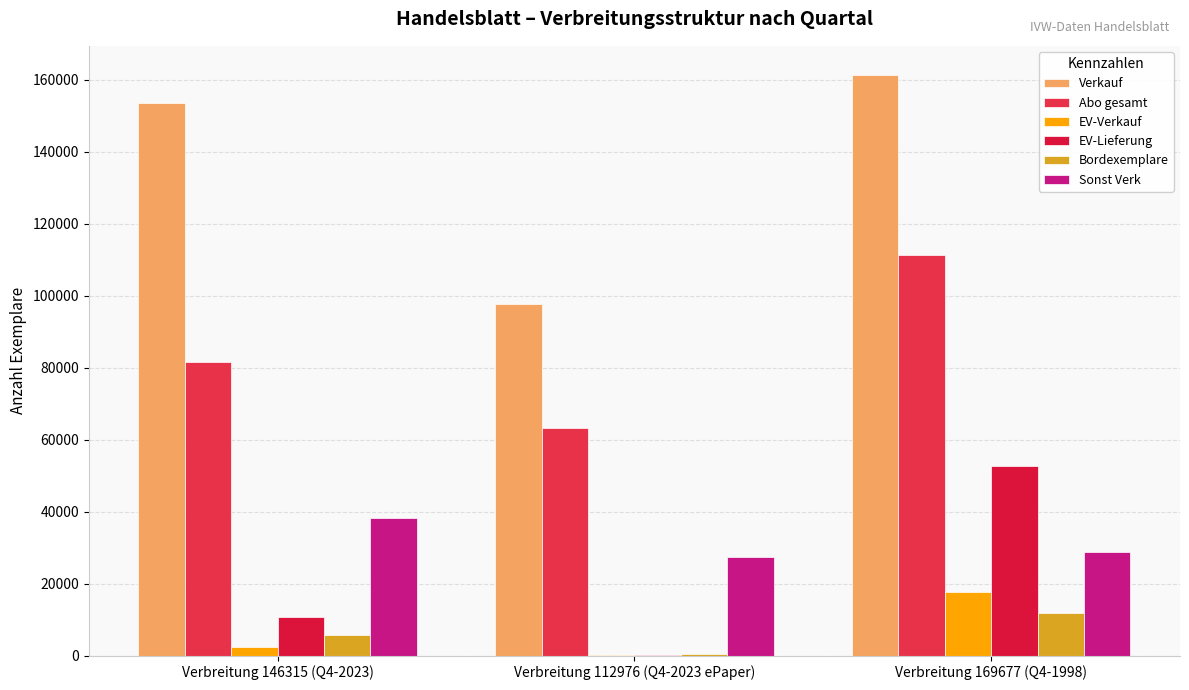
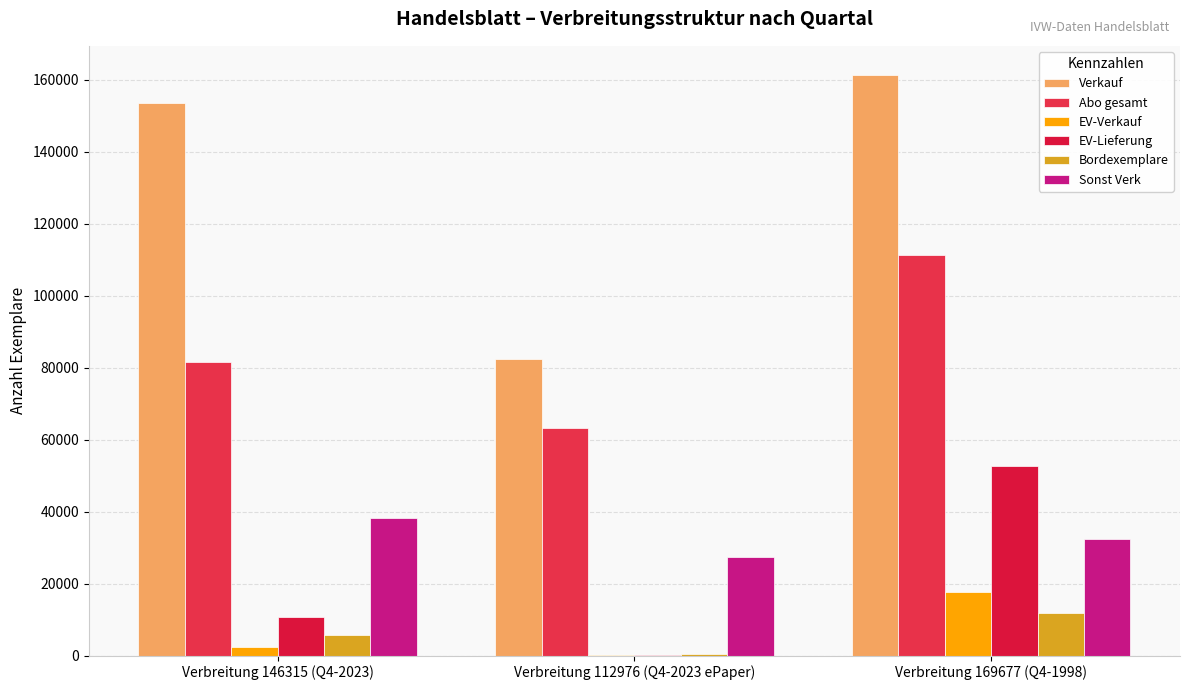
Verkauf, Verbreitung 112976 (Q4-2023 ePaper): 98000 -> 82000
Sonst Verk, Verbreitung 169677 (Q4-1998): 29000 -> 32000
